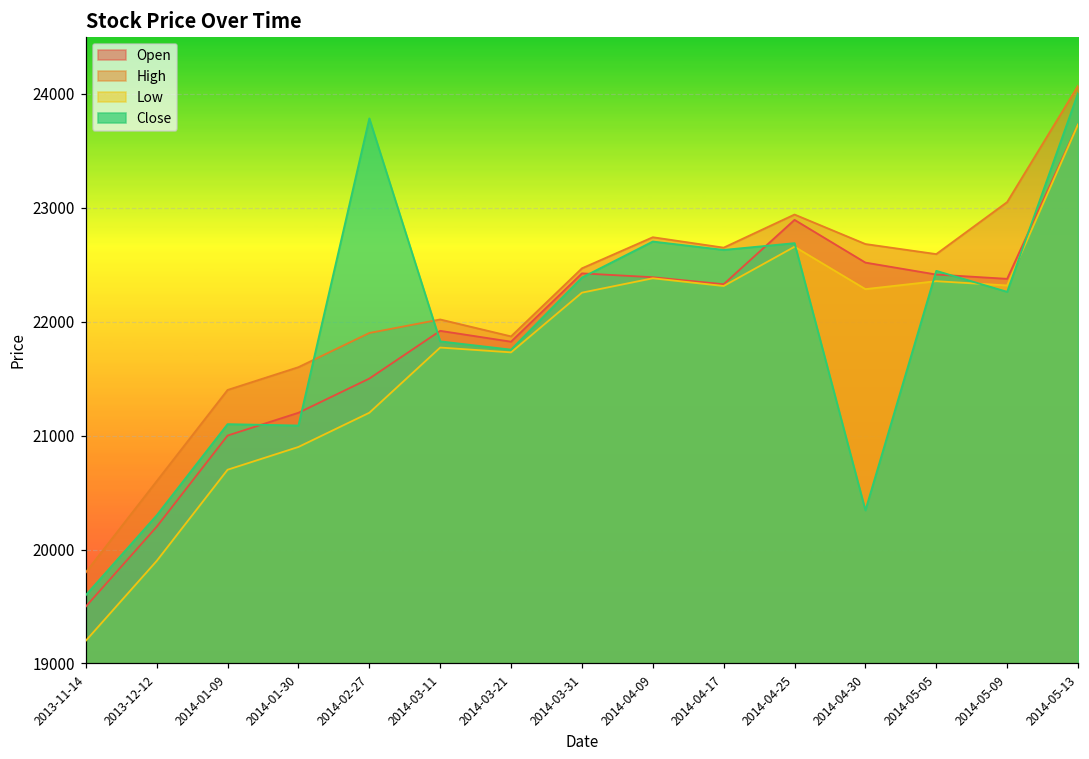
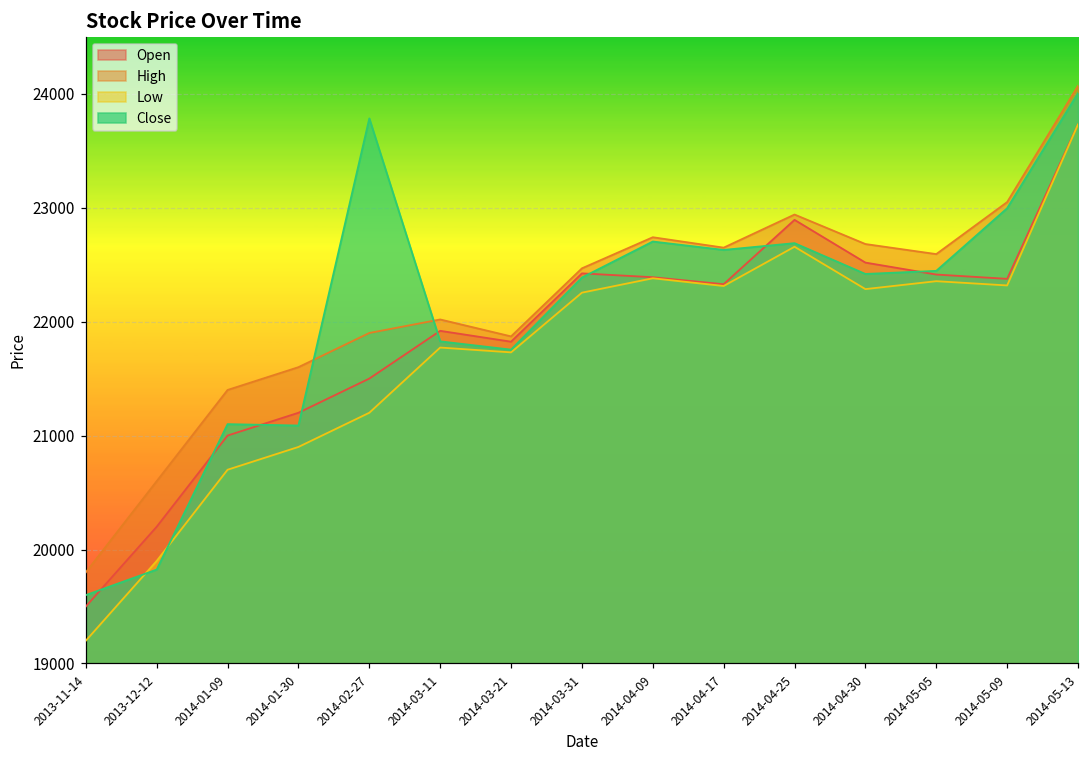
Close, 2013-12-12: 20300 -> 19820
Close, 2014-04-30: 20340 -> 22420
Close, 2014-05-09: 22260 -> 22990
